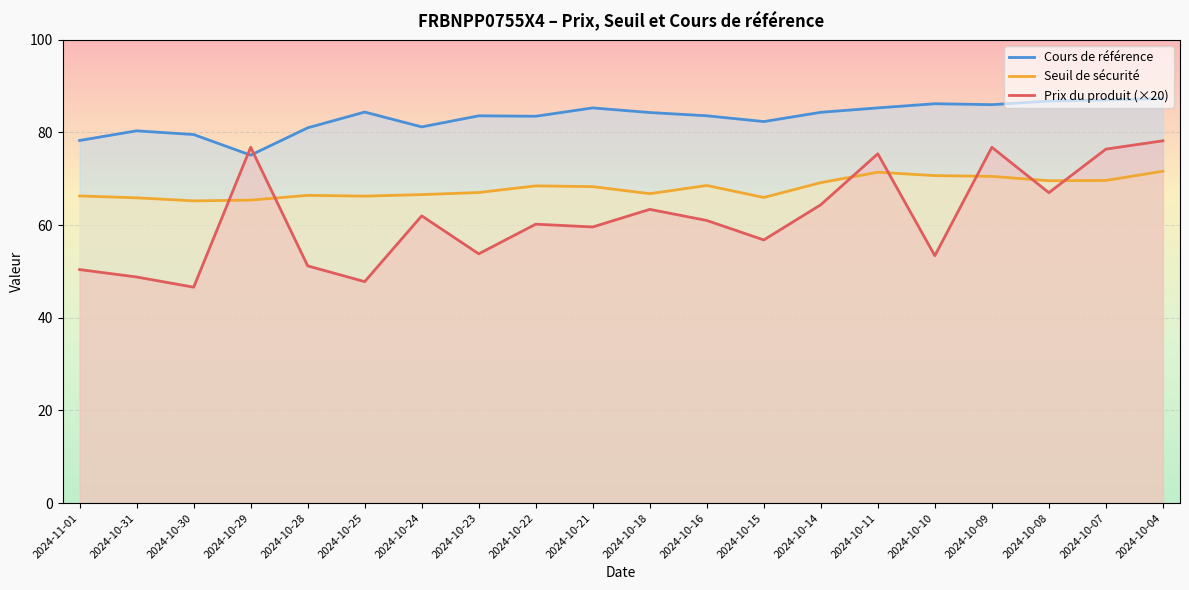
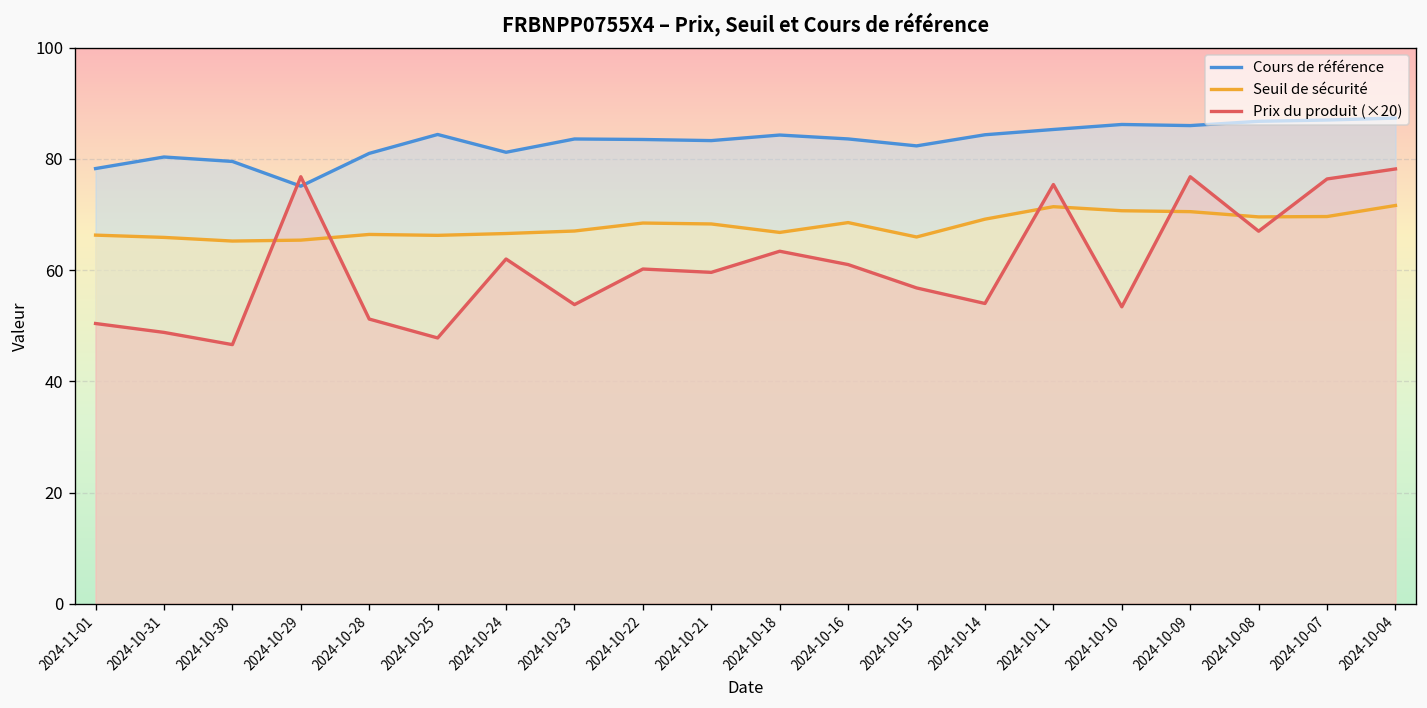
Cours de référence, 2024-10-21: 85 -> 83
Prix du produit (×20), 2024-10-14: 64 -> 54
